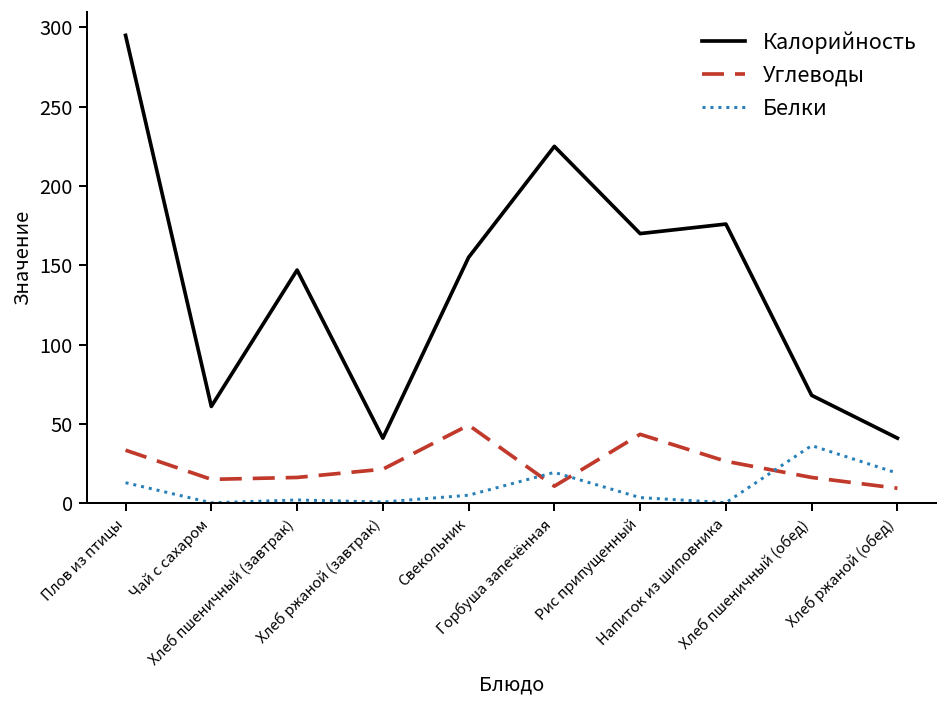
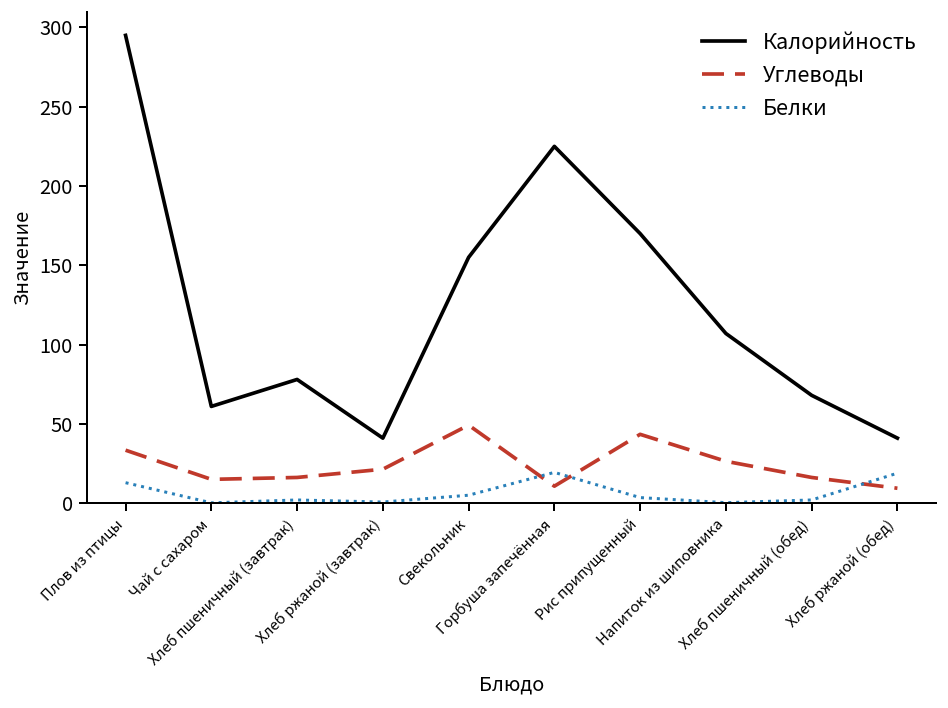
Калорийность, Хлеб пшеничный (завтрак): 147 -> 78
Калорийность, Напиток из шиповника: 176 -> 107
Белки, Хлеб пшеничный (обед): 36 -> 2
